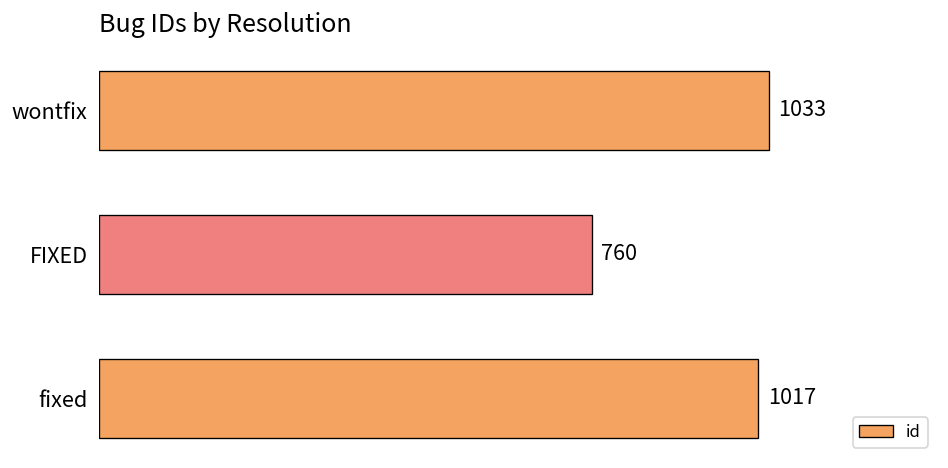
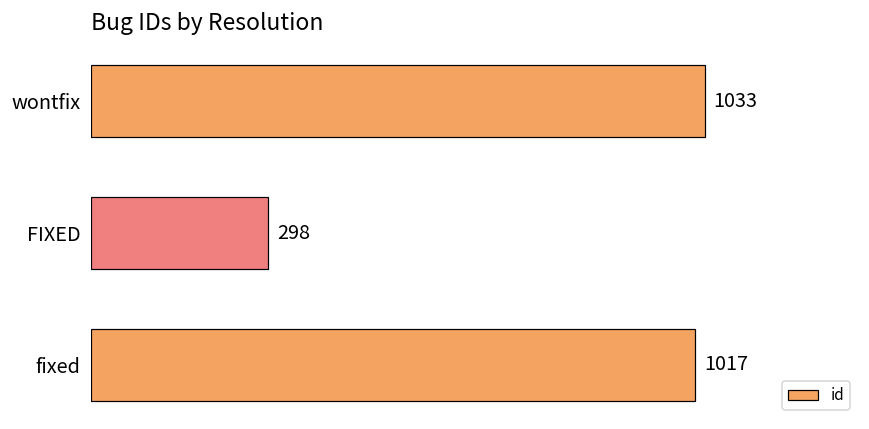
FIXED: 760 -> 298
